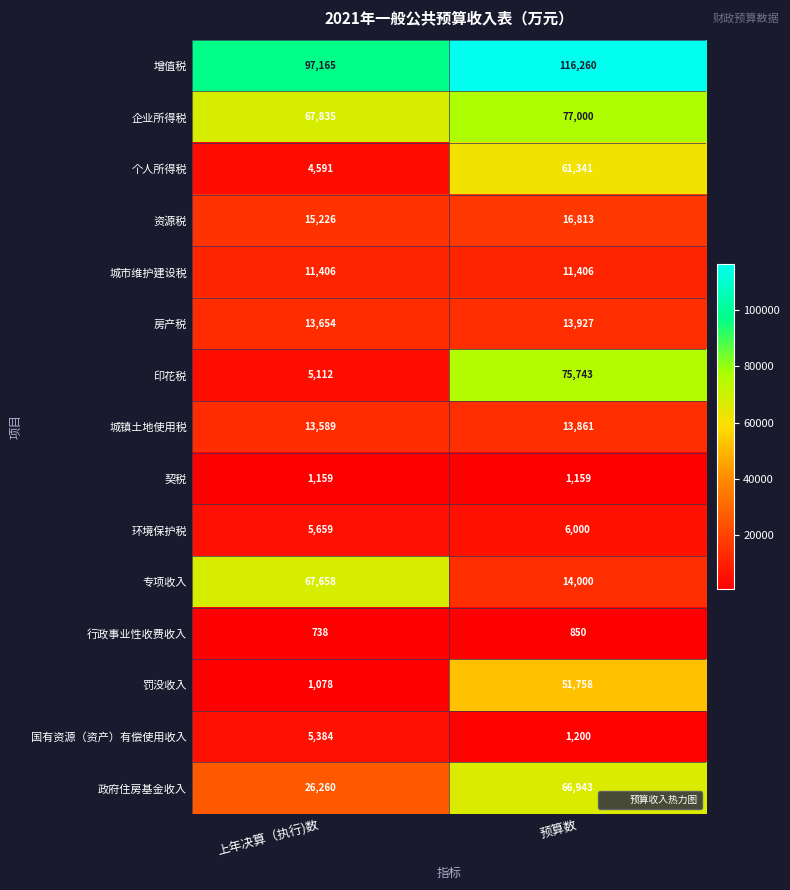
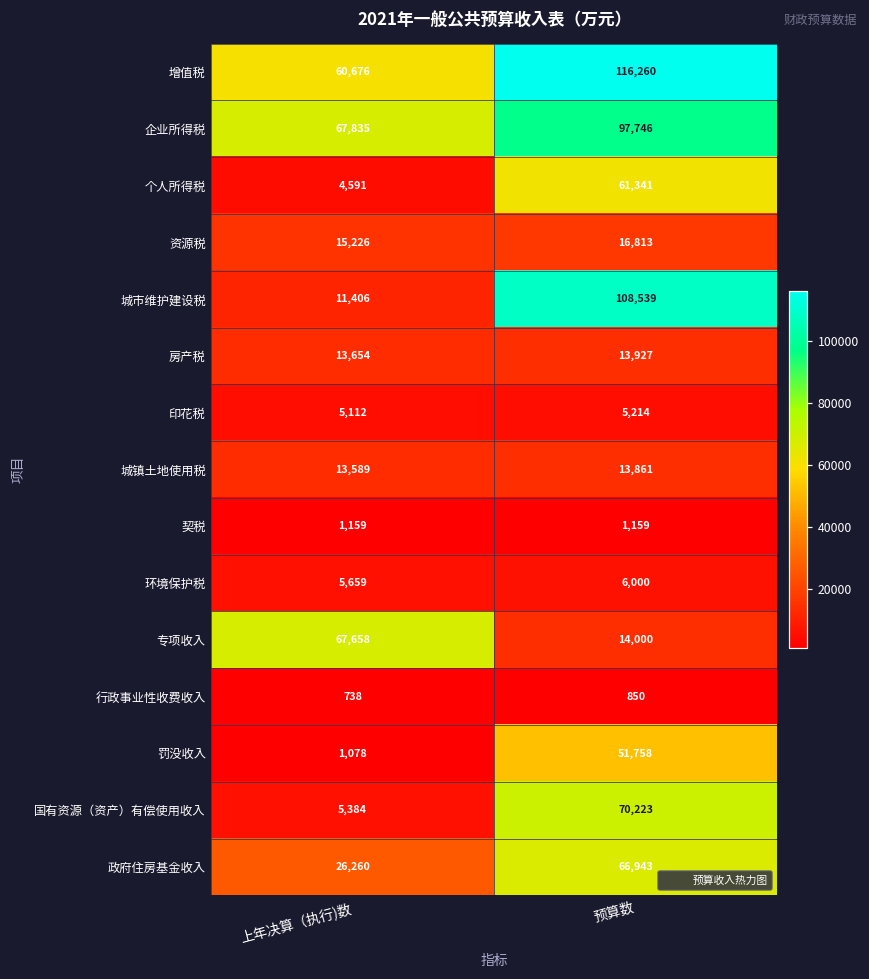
增值税, 上年决算（执行)数: 97,165 -> 60,676
企业所得税, 预算数: 77,000 -> 97,746
城市维护建设税, 预算数: 11,406 -> 108,539
印花税, 预算数: 75,743 -> 5,214
国有资源（资产）有偿使用收入, 预算数: 1,200 -> 70,223
